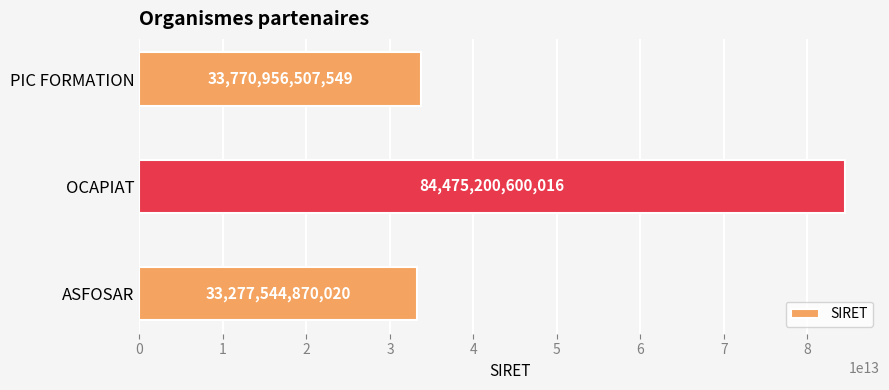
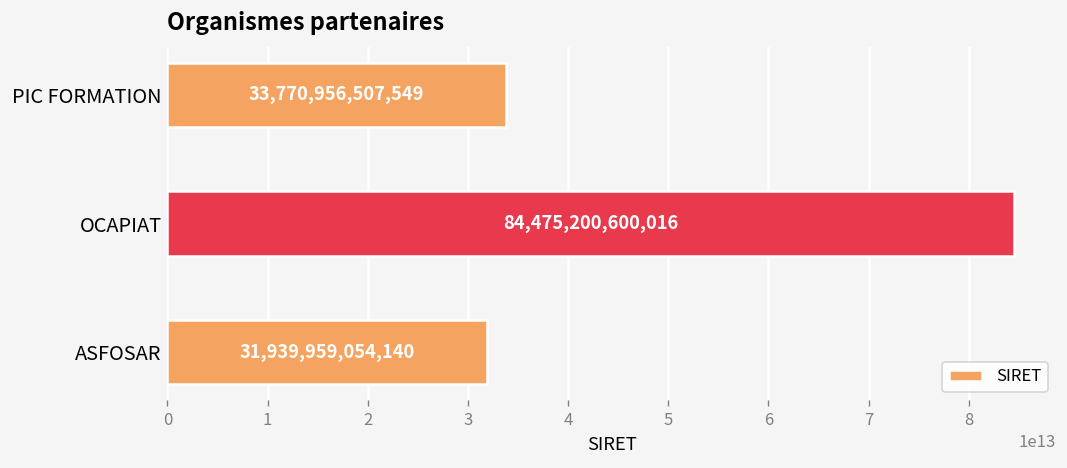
ASFOSAR: 33,277,544,870,020 -> 31,939,959,054,140
